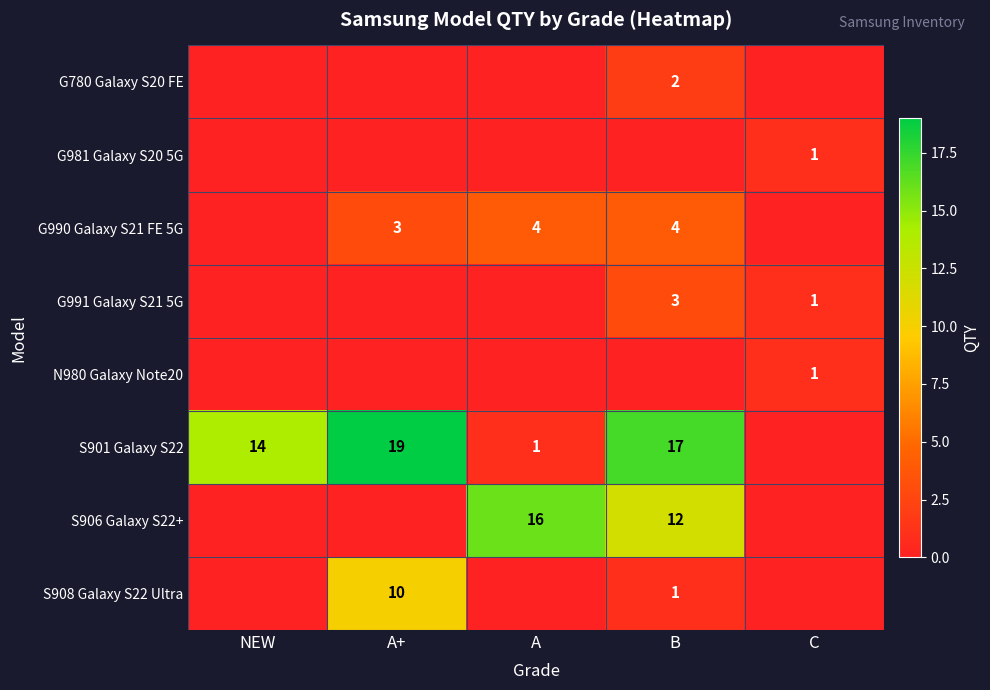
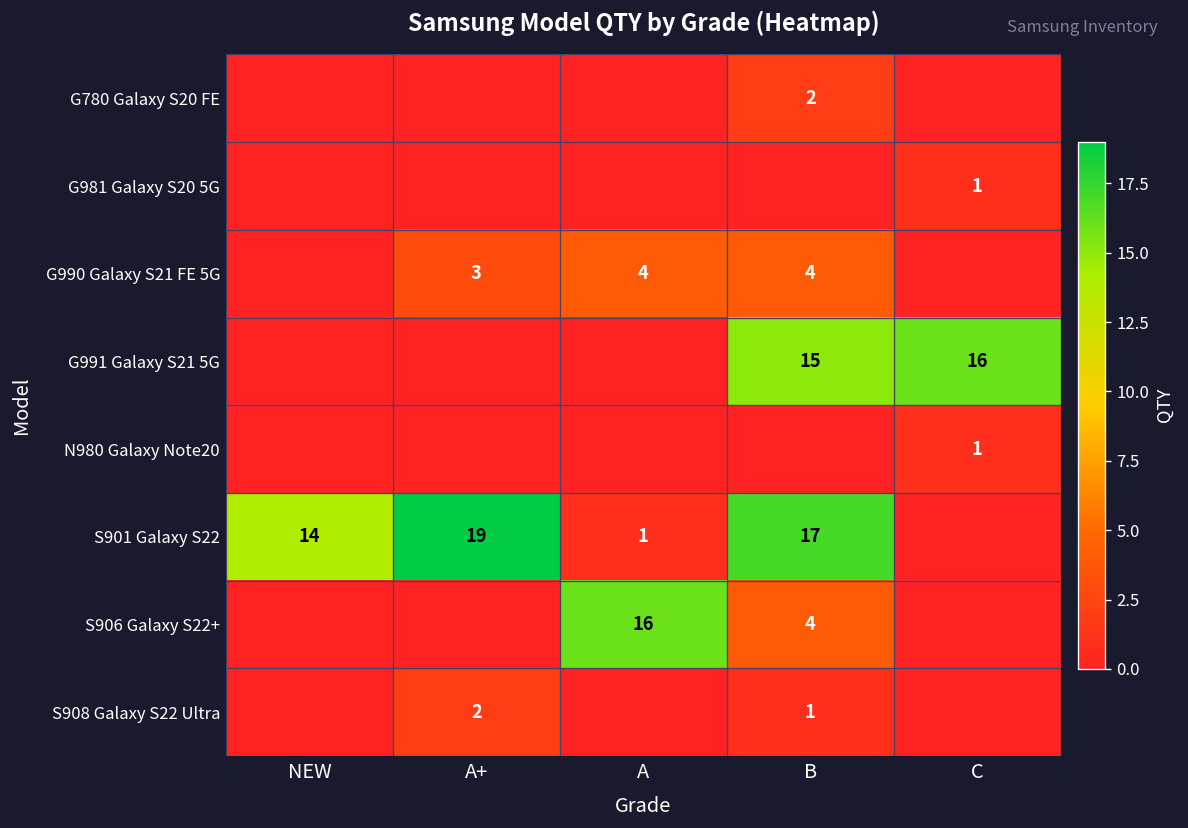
G991 Galaxy S21 5G, B: 3 -> 15
G991 Galaxy S21 5G, C: 1 -> 16
S906 Galaxy S22+, B: 12 -> 4
S908 Galaxy S22 Ultra, A+: 10 -> 2
